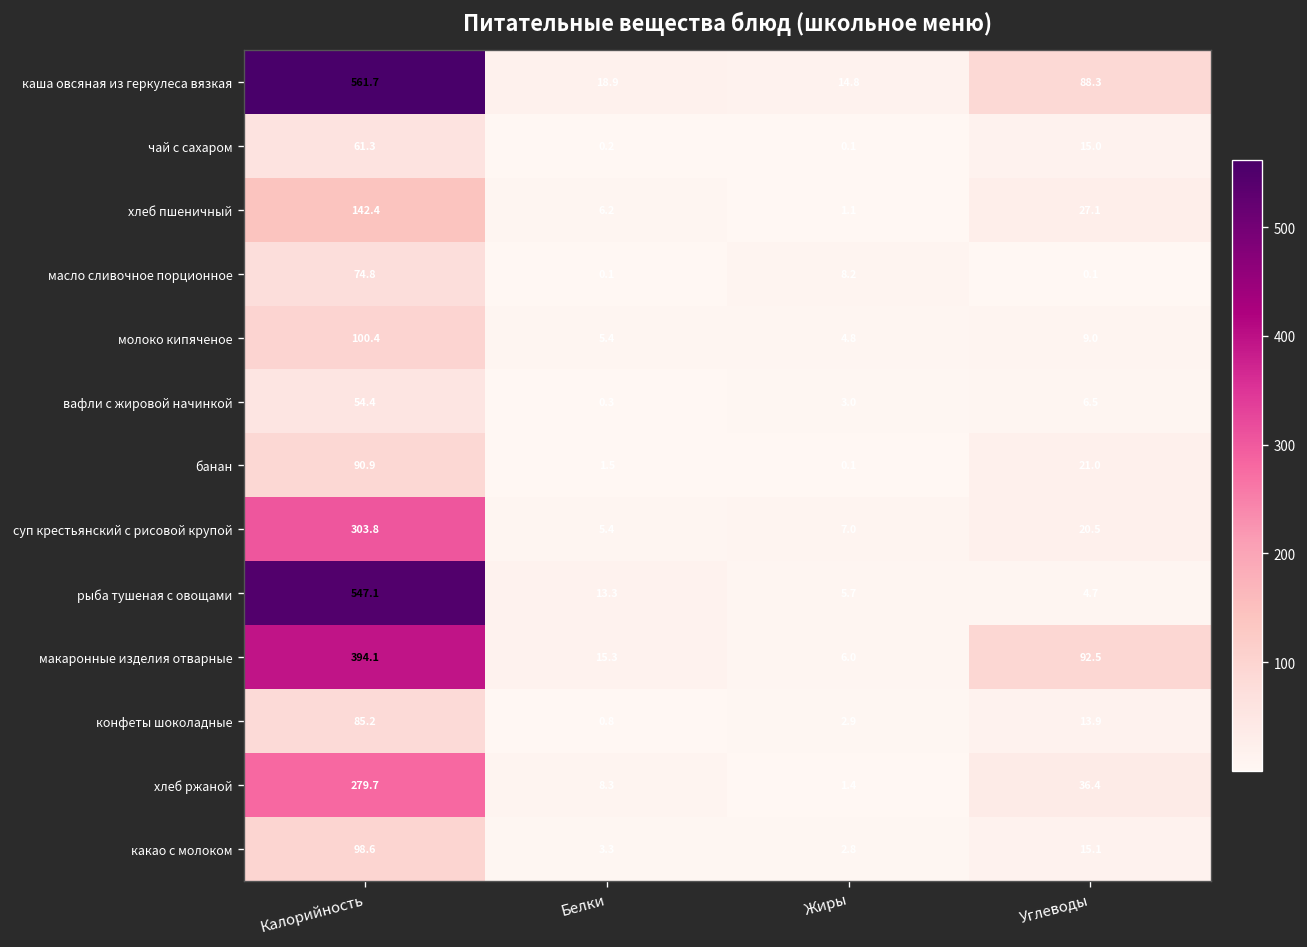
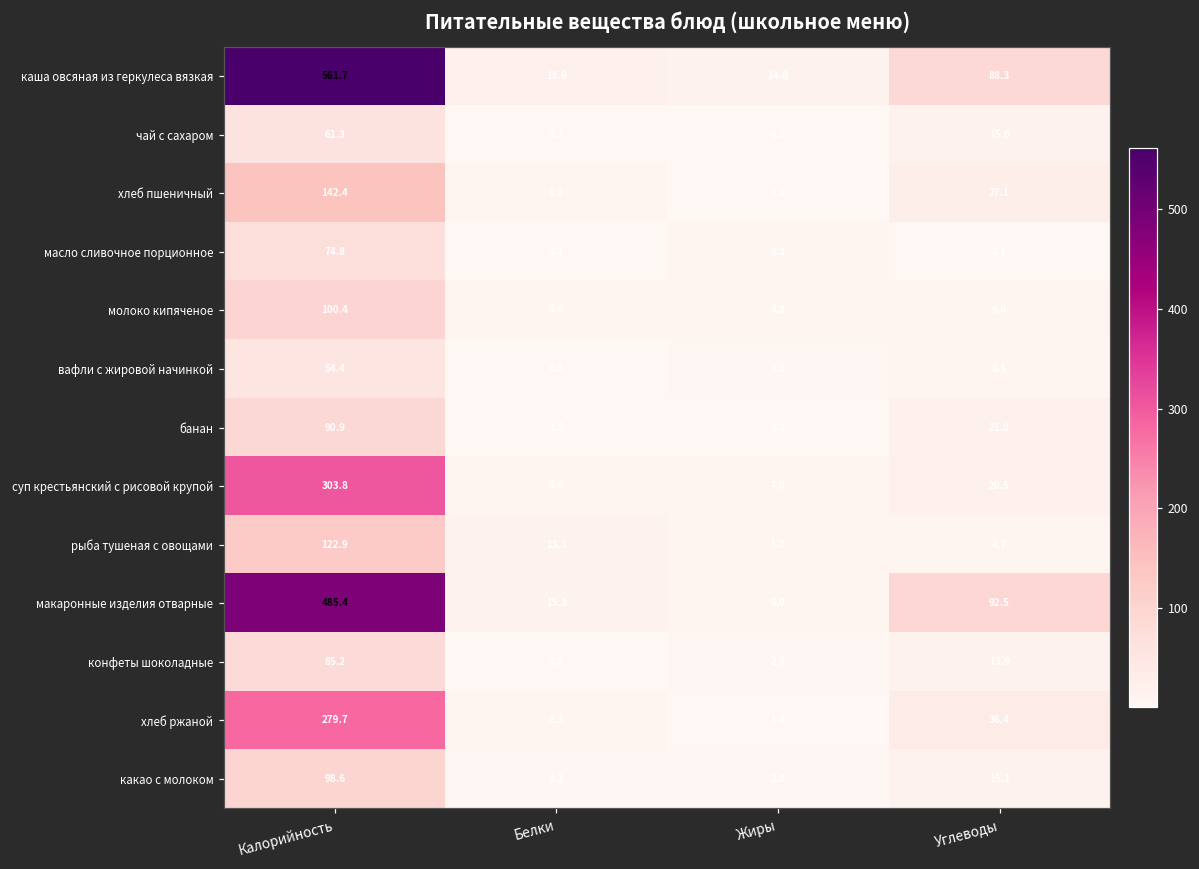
рыба тушеная с овощами, Калорийность: 547.1 -> 122.9
макаронные изделия отварные, Калорийность: 394.1 -> 485.4
